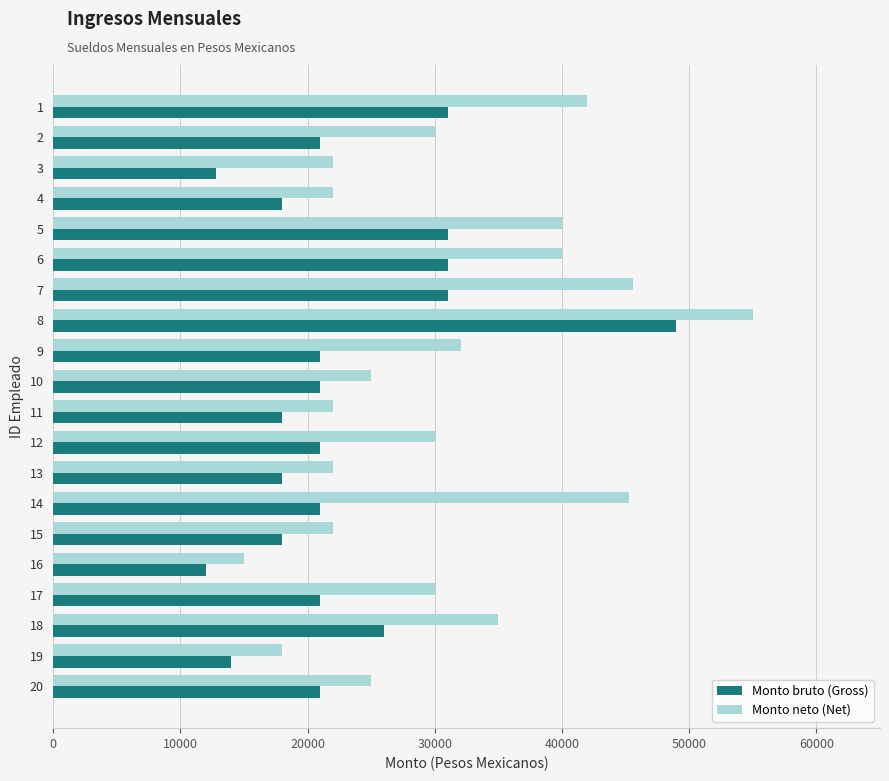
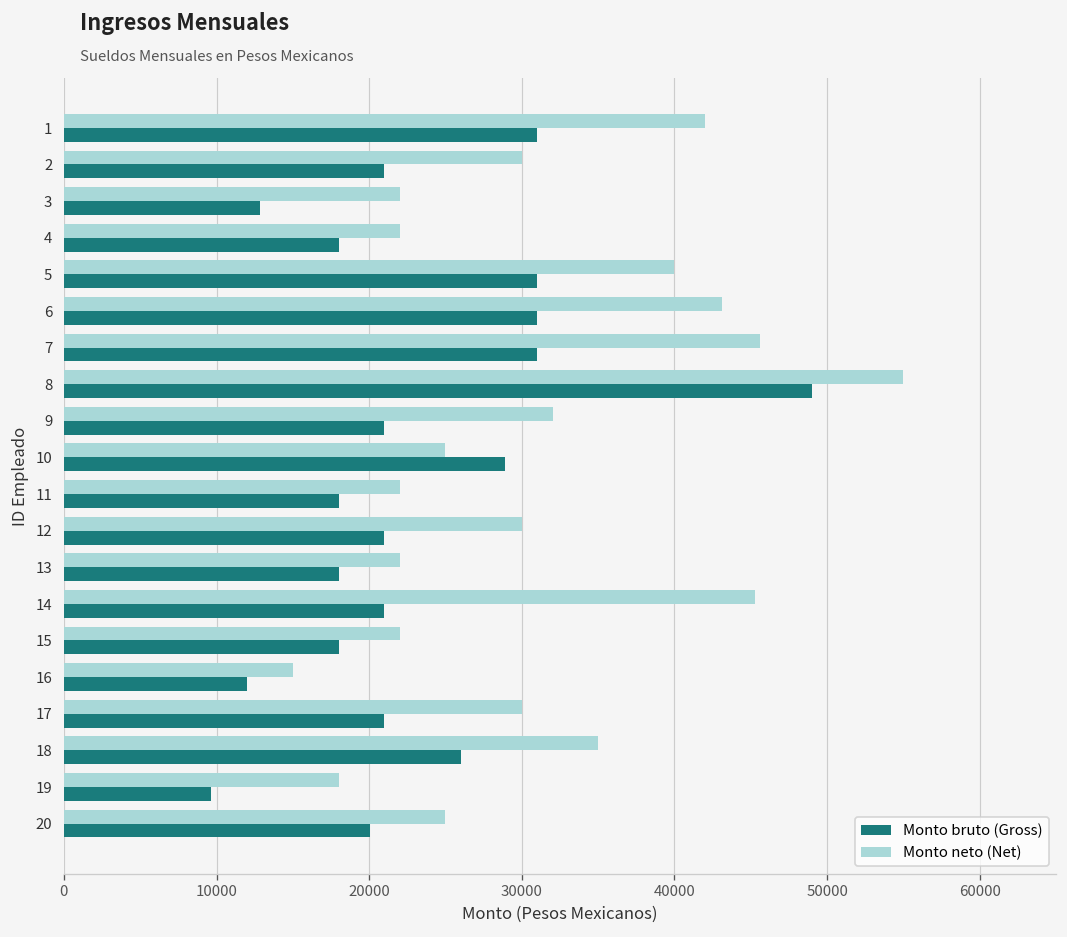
Monto neto (Net), 6: 40000 -> 43100
Monto bruto (Gross), 10: 21000 -> 28900
Monto bruto (Gross), 19: 14000 -> 9700
Monto bruto (Gross), 20: 21000 -> 20100
